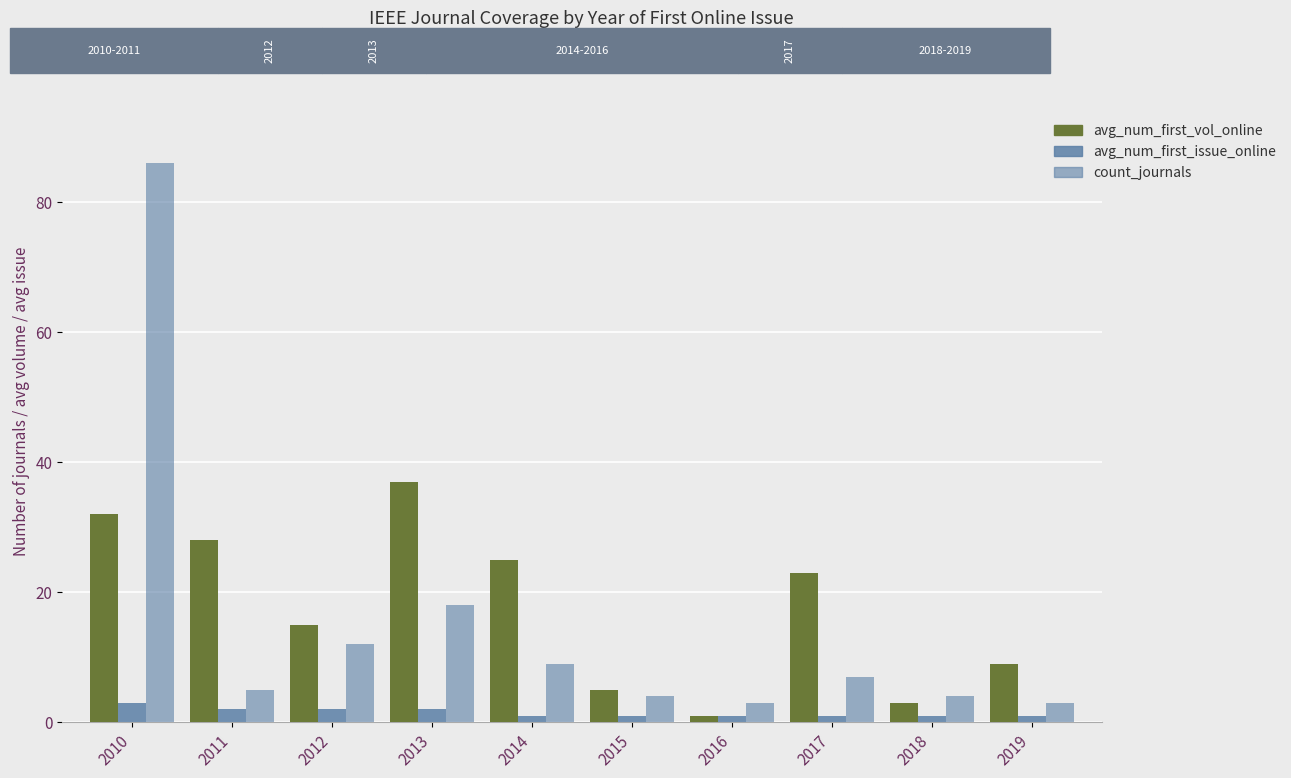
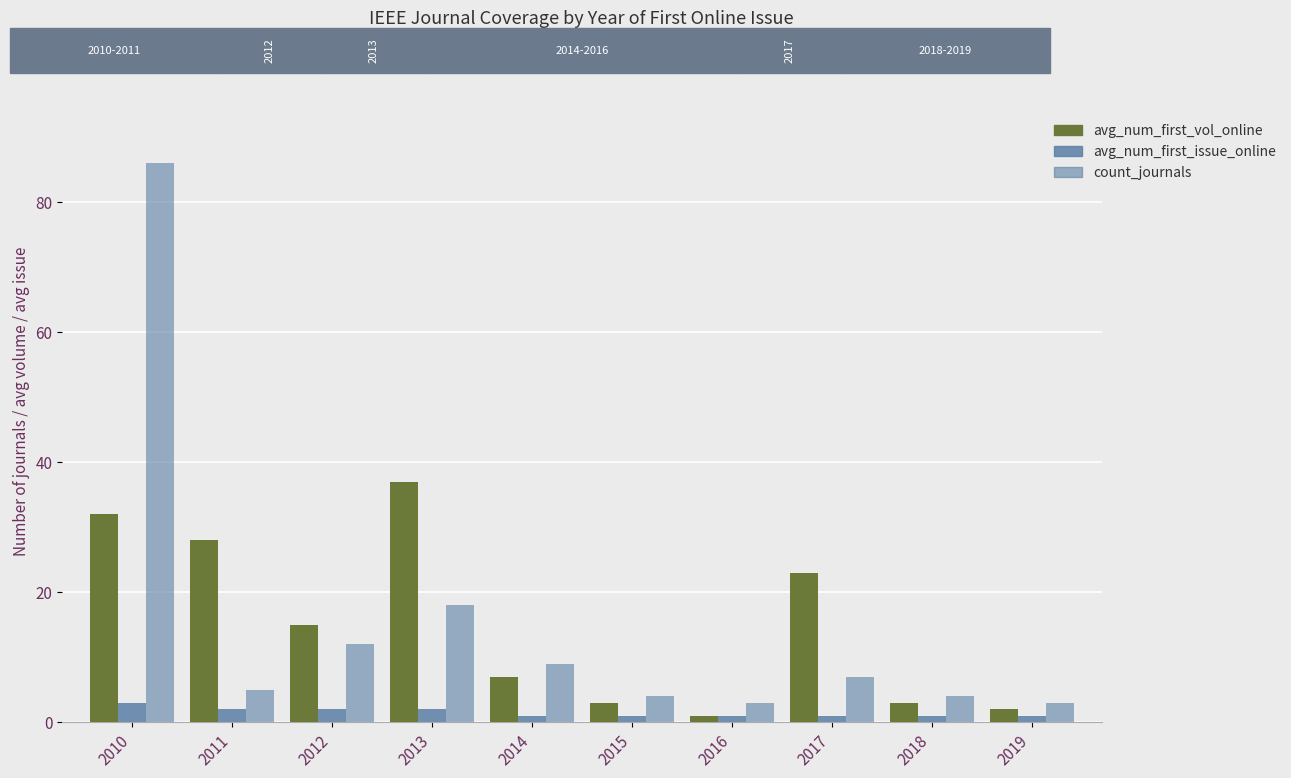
avg_num_first_vol_online, 2014: 25 -> 7
avg_num_first_vol_online, 2015: 5 -> 3
avg_num_first_vol_online, 2019: 9 -> 2
